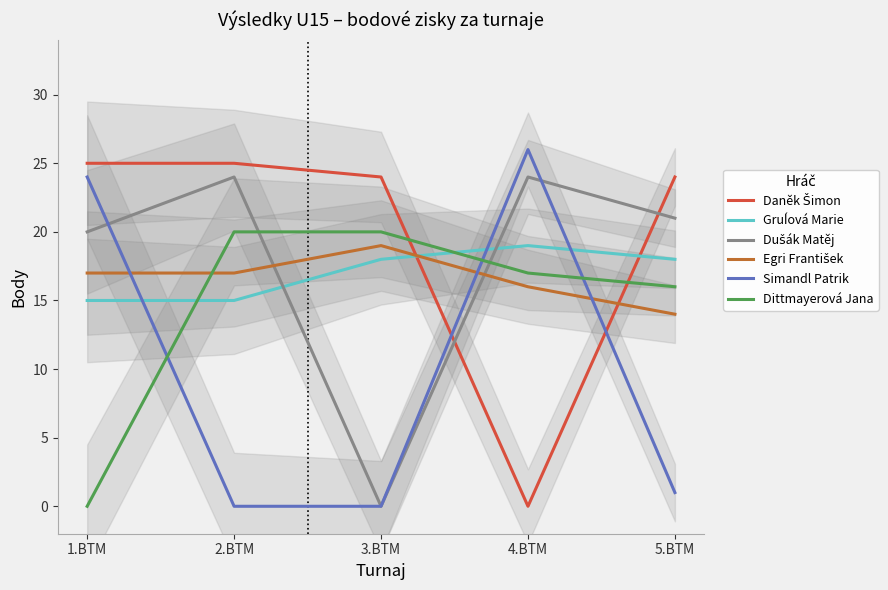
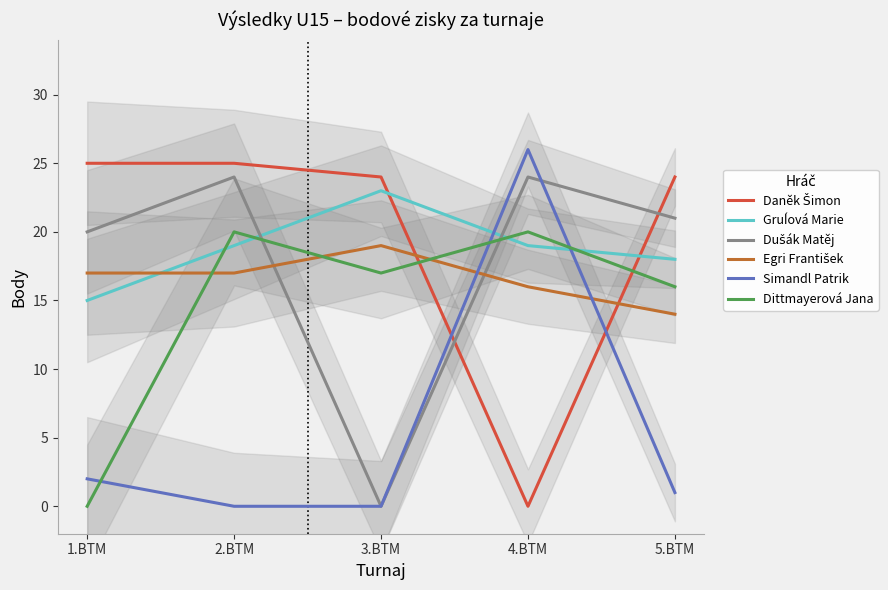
Simandl Patrik, 1.BTM: 24 -> 2
Gruĺová Marie, 2.BTM: 15 -> 19
Gruĺová Marie, 3.BTM: 18 -> 23
Dittmayerová Jana, 3.BTM: 20 -> 17
Dittmayerová Jana, 4.BTM: 17 -> 20
